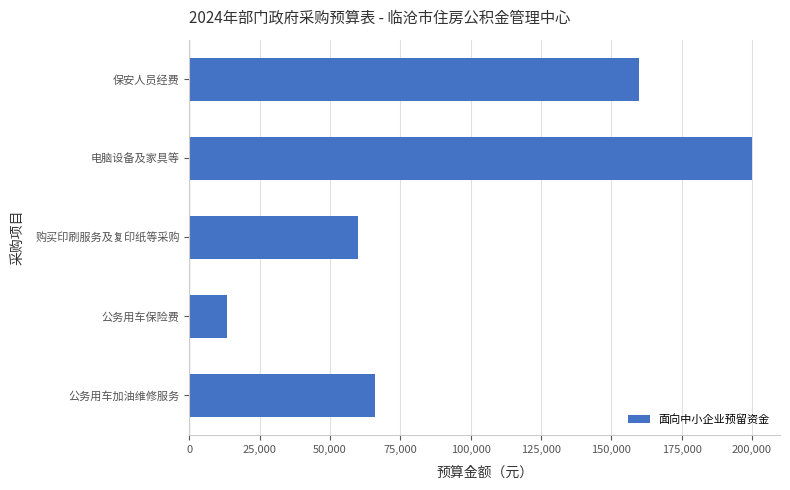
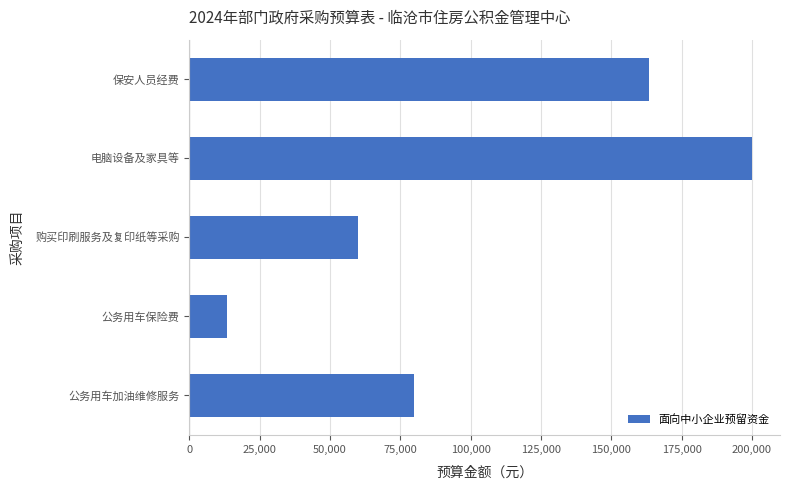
保安人员经费: 160,000 -> 164,000
公务用车加油维修服务: 66,000 -> 80,000
